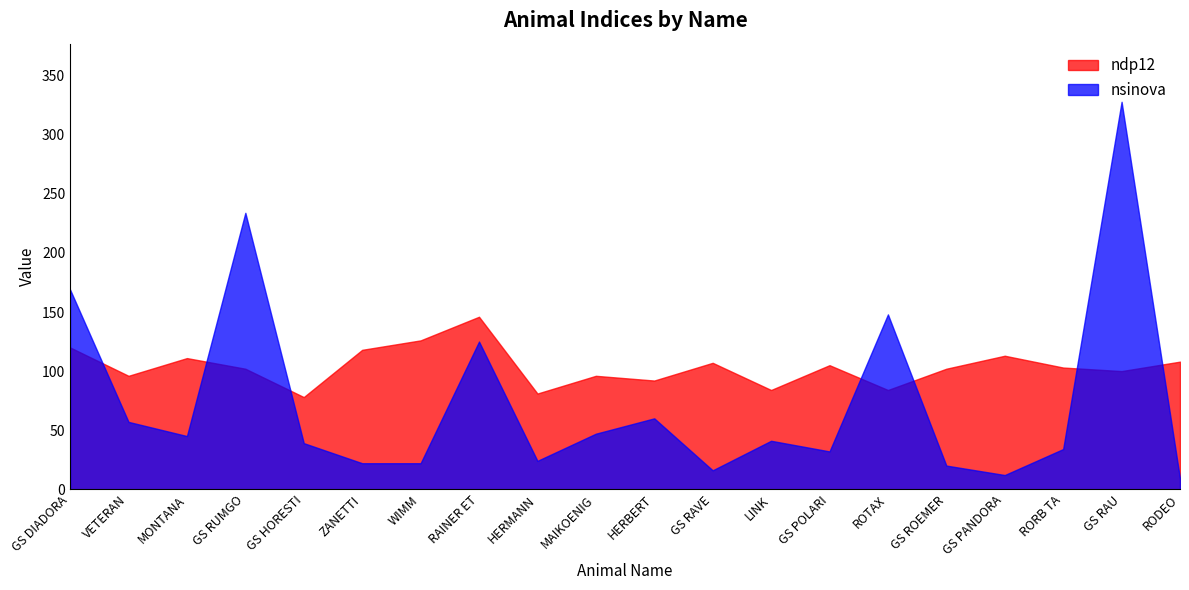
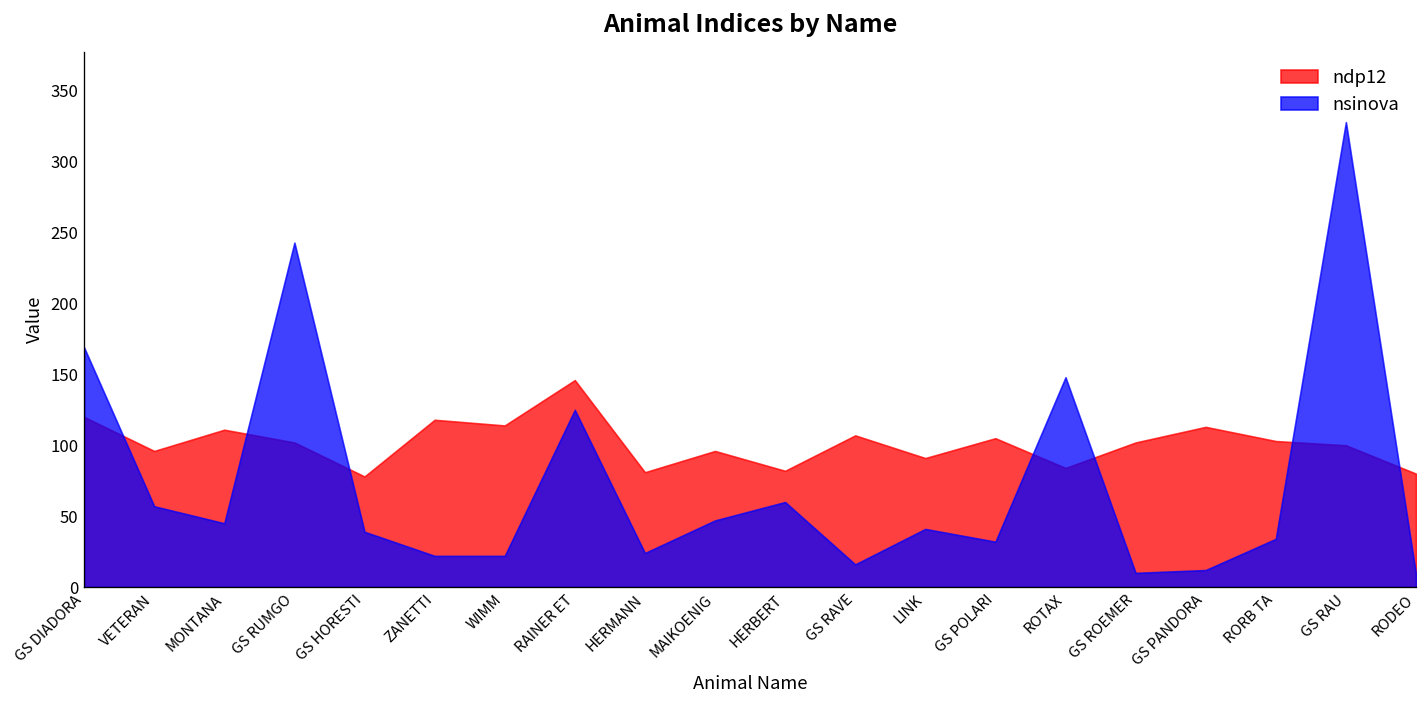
nsinova, GS RUMGO: 234 -> 243
ndp12, WIMM: 126 -> 114
ndp12, HERBERT: 92 -> 82
ndp12, LINK: 84 -> 91
nsinova, GS ROEMER: 20 -> 10
ndp12, RODEO: 108 -> 80
